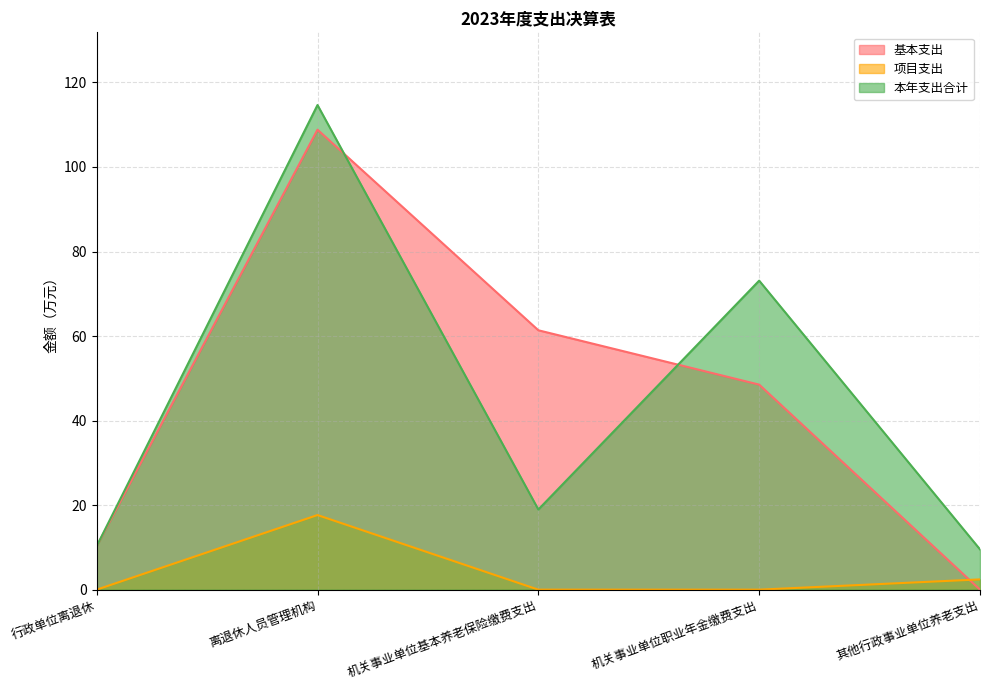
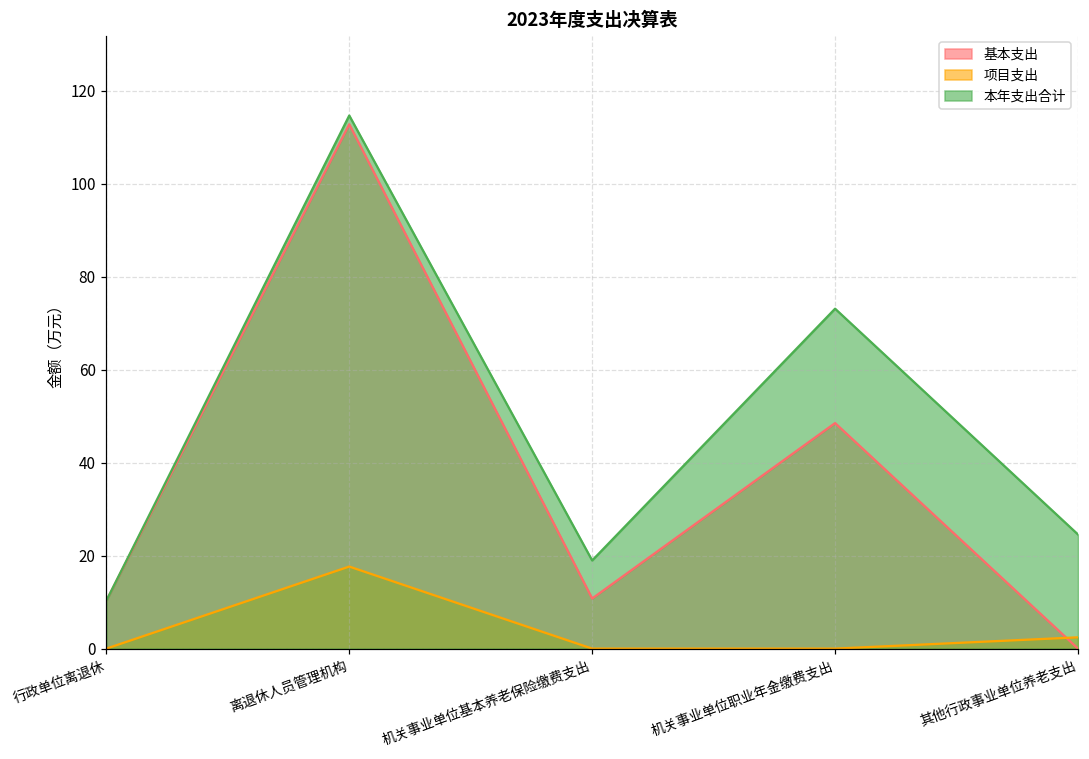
基本支出, 离退休人员管理机构: 109 -> 113
基本支出, 机关事业单位基本养老保险缴费支出: 61 -> 11
本年支出合计, 其他行政事业单位养老支出: 10 -> 25
